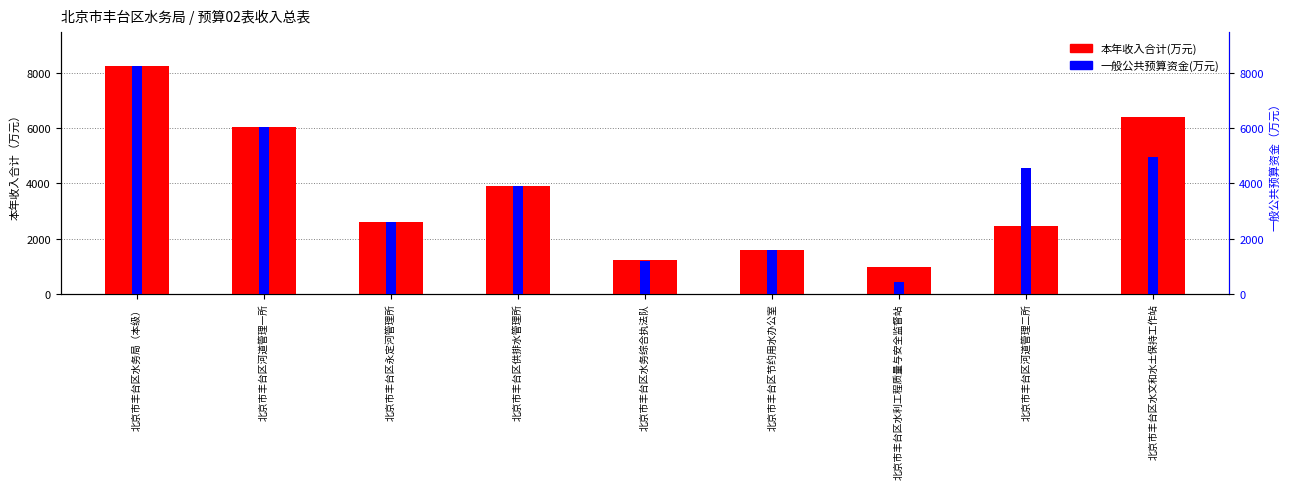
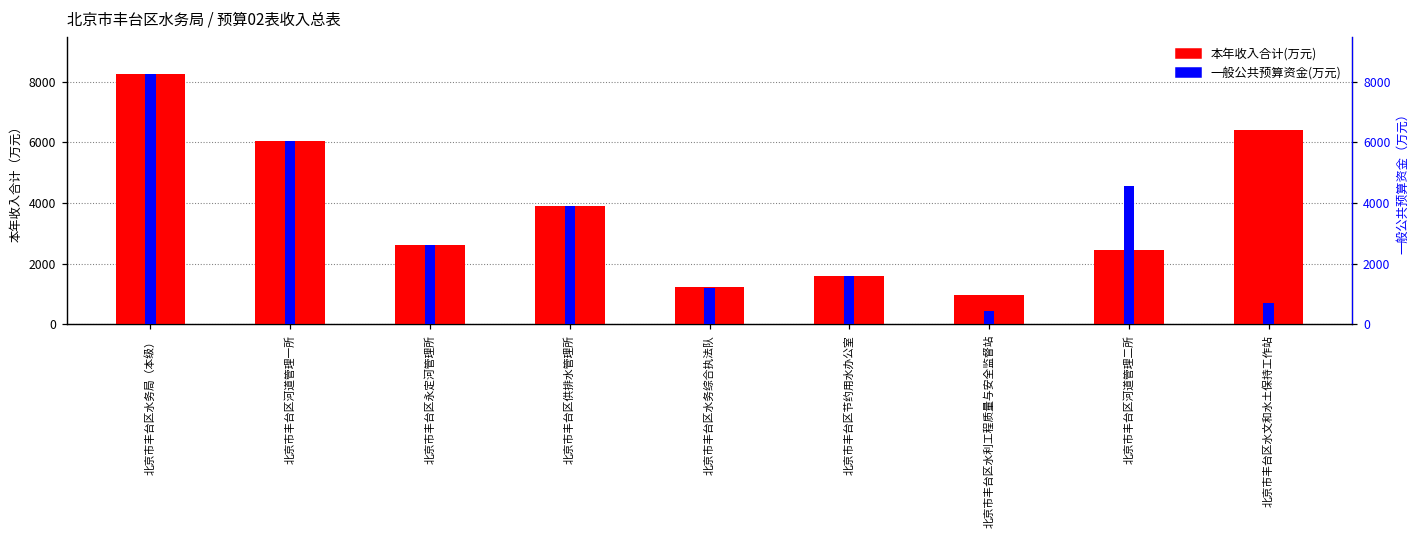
一般公共预算资金(万元), 北京市丰台区水文和水土保持工作站: 5000 -> 700
